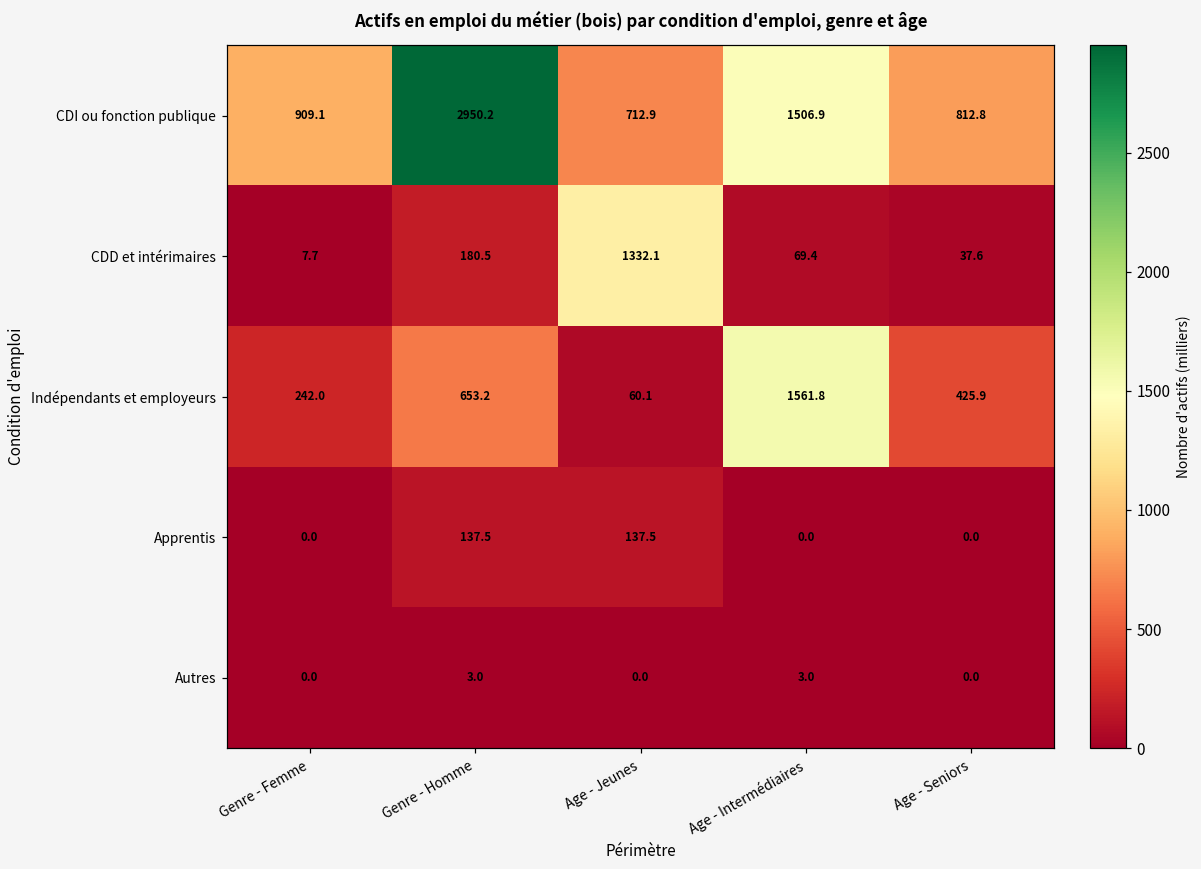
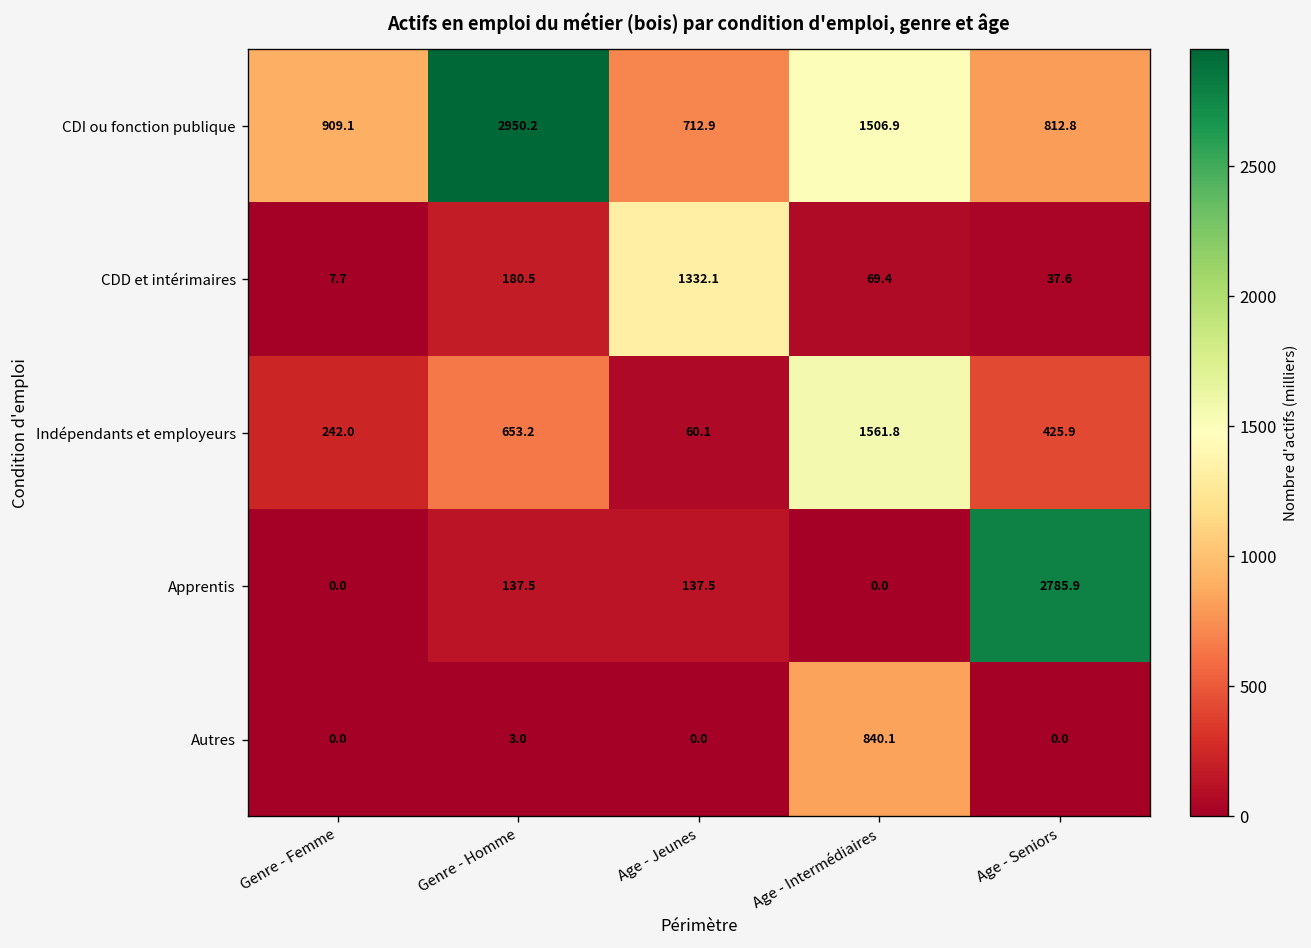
Apprentis, Age - Seniors: 0.0 -> 2785.9
Autres, Age - Intermédiaires: 3.0 -> 840.1
